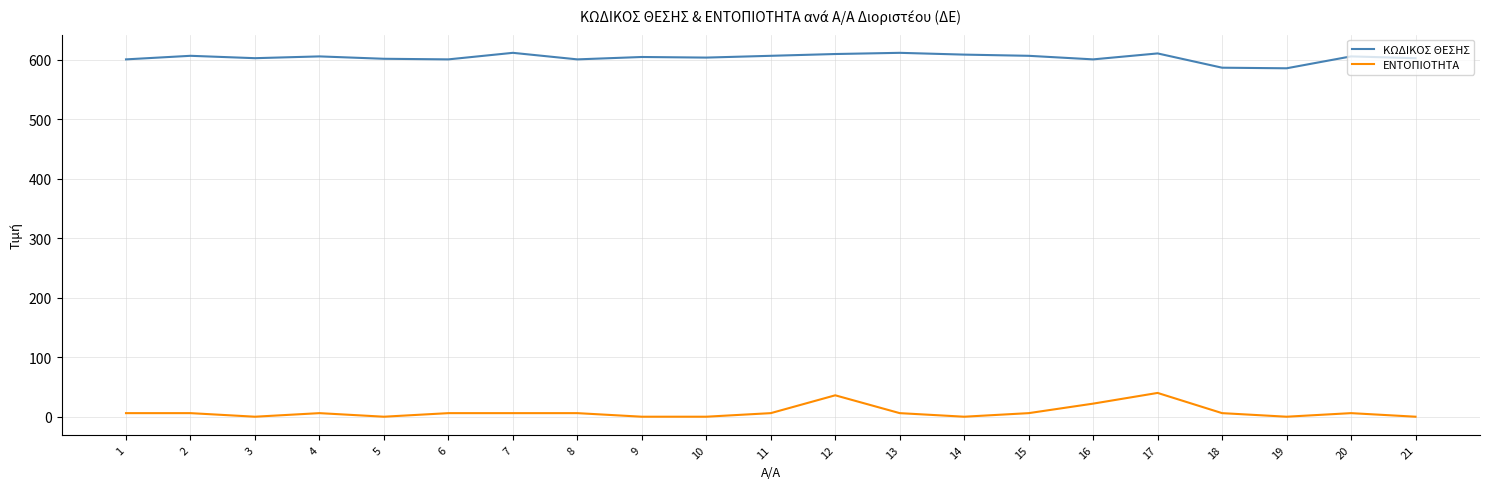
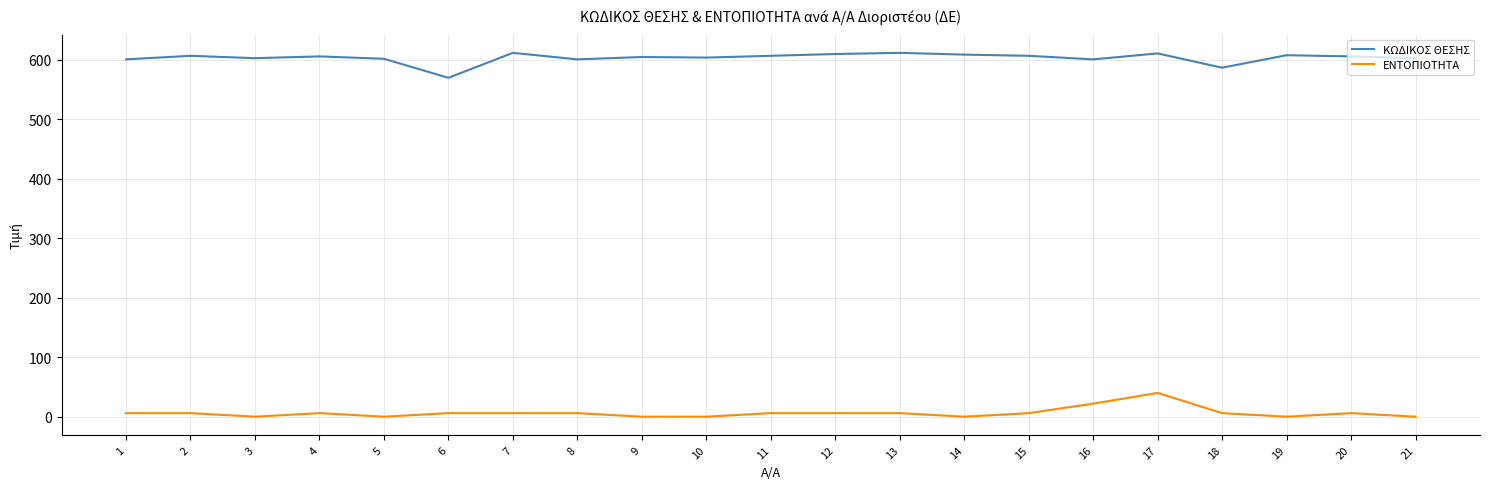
ΚΩΔΙΚΟΣ ΘΕΣΗΣ, 6: 600 -> 570
ΕΝΤΟΠΙΟΤΗΤΑ, 12: 40 -> 10
ΚΩΔΙΚΟΣ ΘΕΣΗΣ, 19: 590 -> 610
